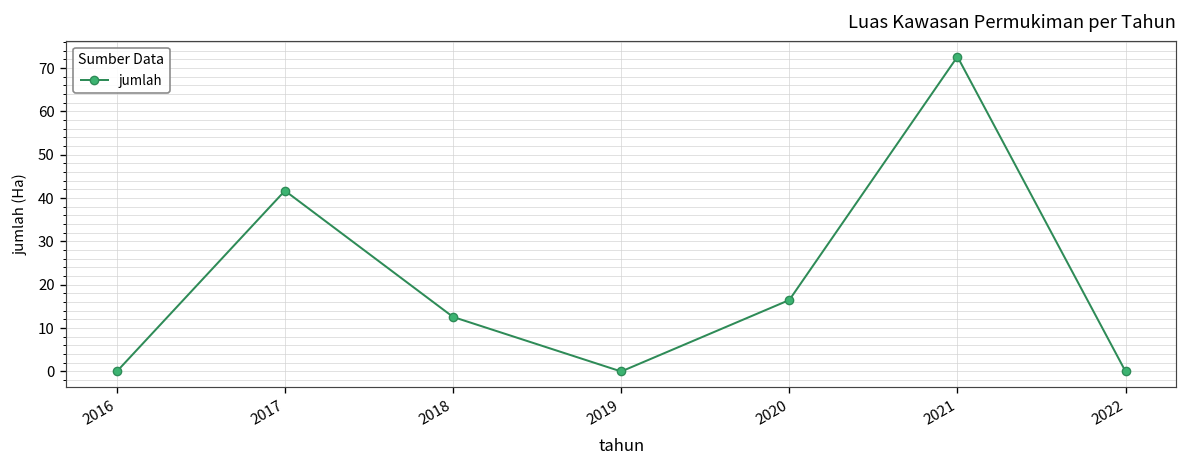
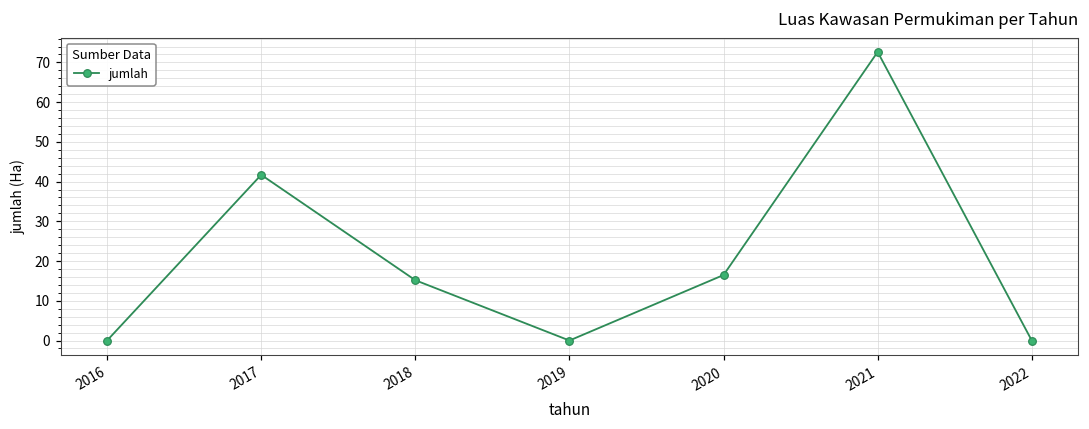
2018: 13 -> 15
